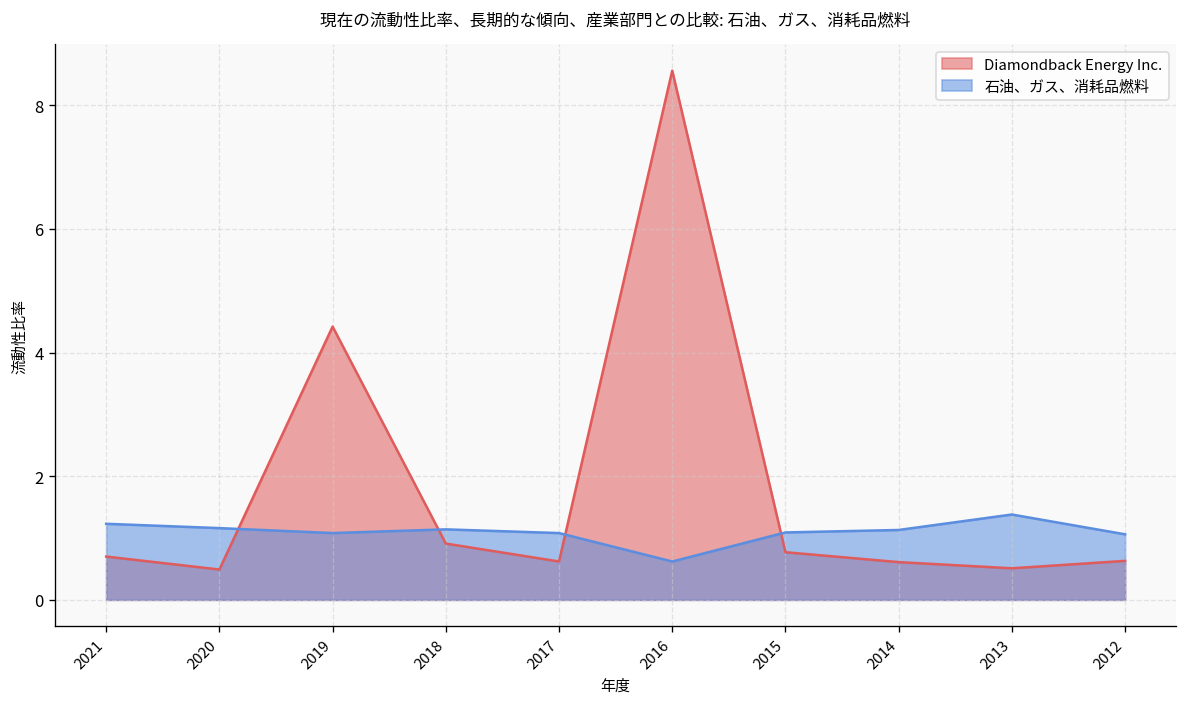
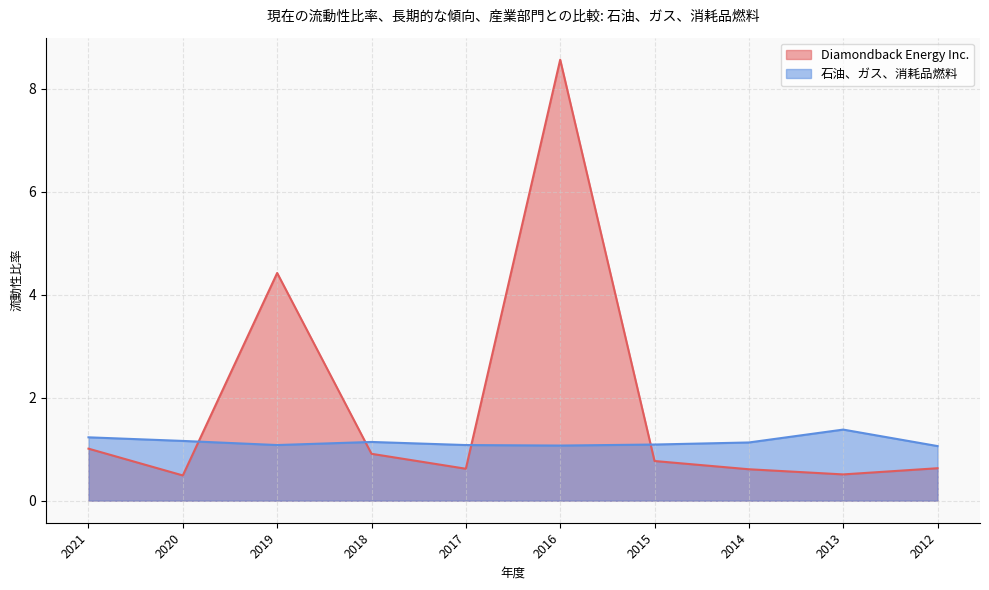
Diamondback Energy Inc., 2021: 0.7 -> 1.0
石油、ガス、消耗品燃料, 2016: 0.6 -> 1.1
